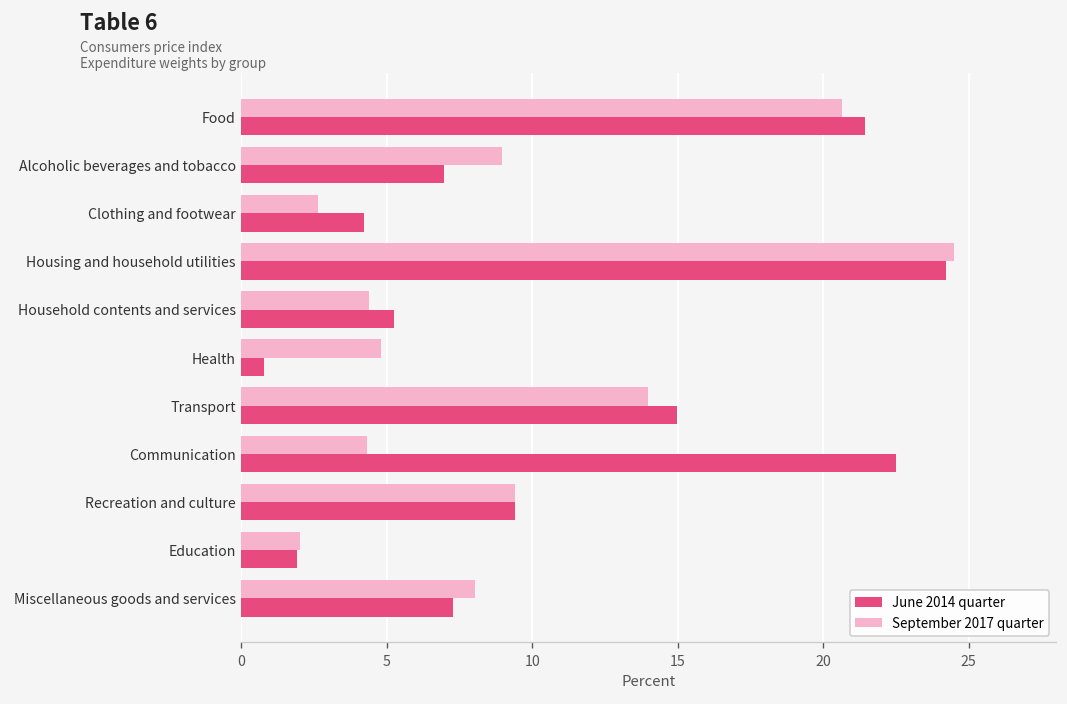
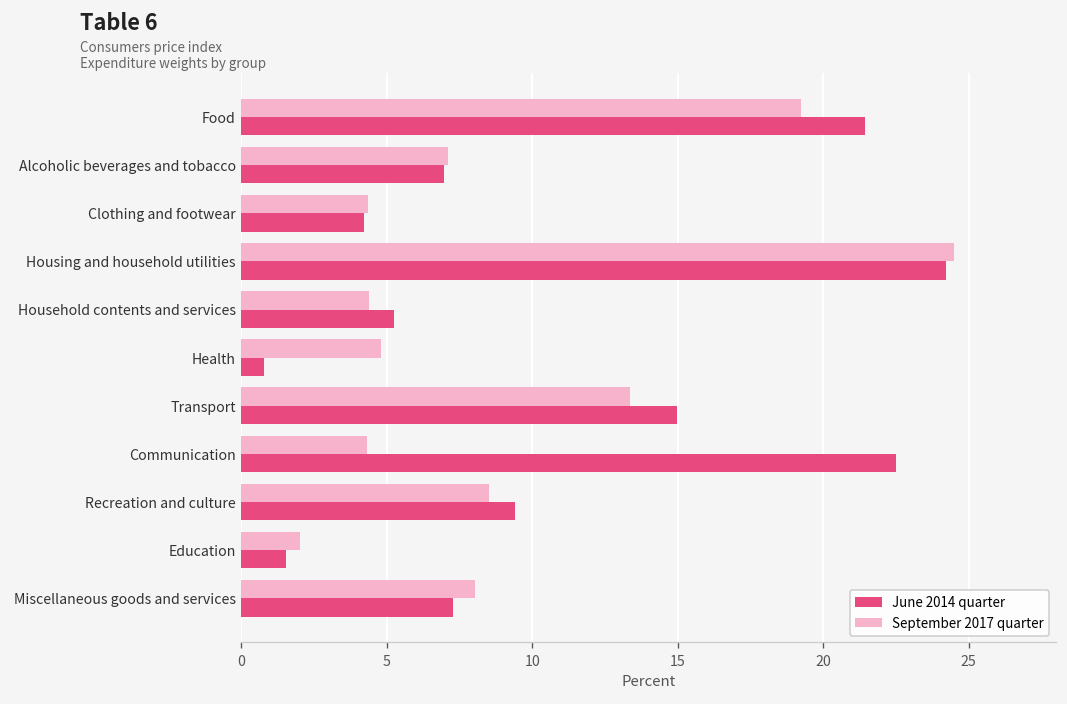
September 2017 quarter, Food: 20.7 -> 19.3
September 2017 quarter, Alcoholic beverages and tobacco: 9.0 -> 7.1
September 2017 quarter, Clothing and footwear: 2.6 -> 4.4
September 2017 quarter, Transport: 14.0 -> 13.4
September 2017 quarter, Recreation and culture: 9.4 -> 8.5
June 2014 quarter, Education: 1.9 -> 1.5
